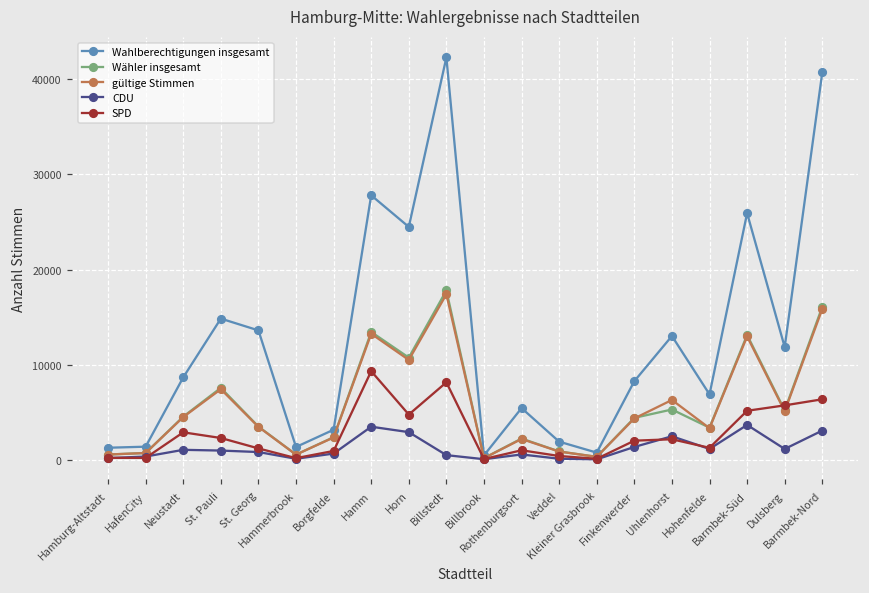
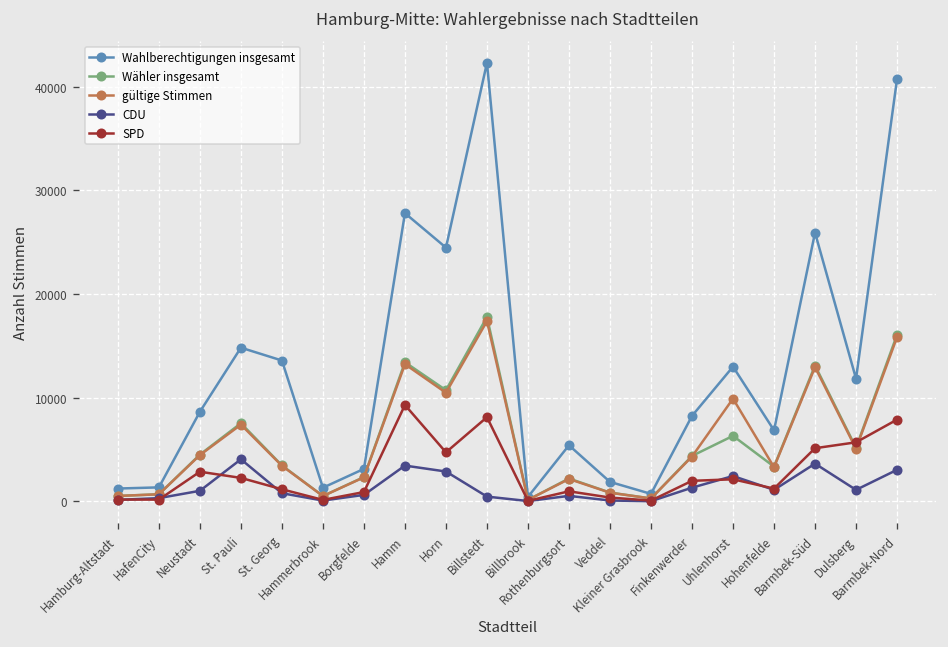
CDU, St. Pauli: 1000 -> 4000
Wähler insgesamt, Uhlenhorst: 5000 -> 6000
gültige Stimmen, Uhlenhorst: 6000 -> 10000
SPD, Barmbek-Nord: 6000 -> 8000
